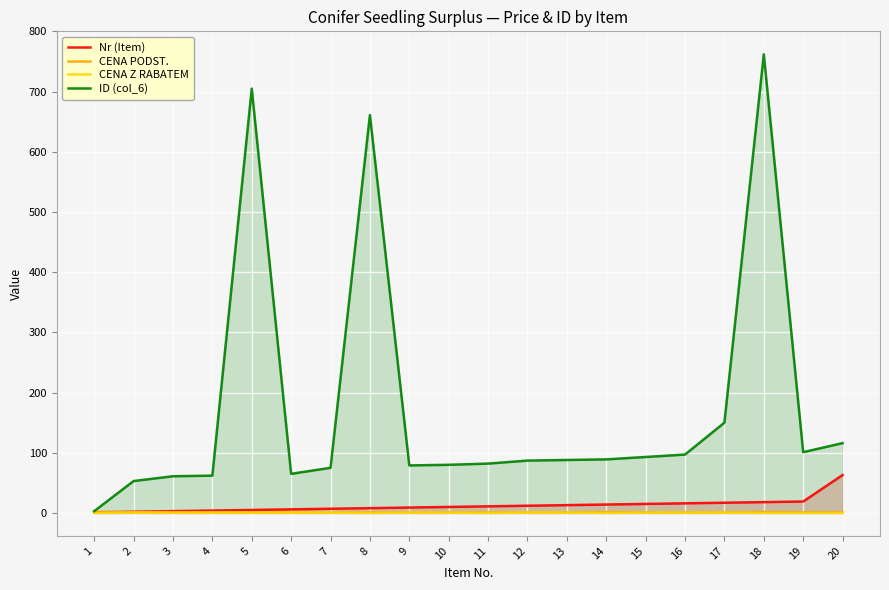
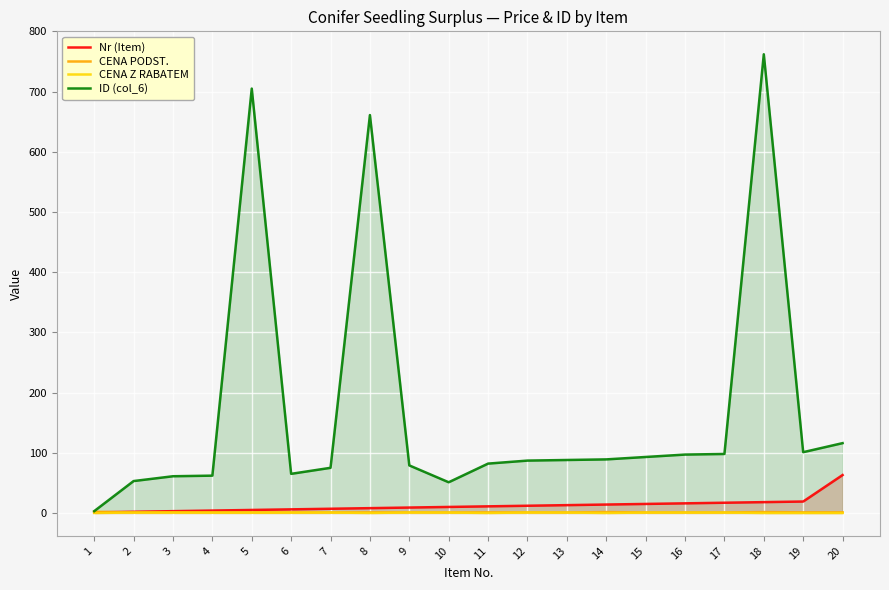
ID (col_6), 10: 80 -> 50
ID (col_6), 17: 150 -> 100
